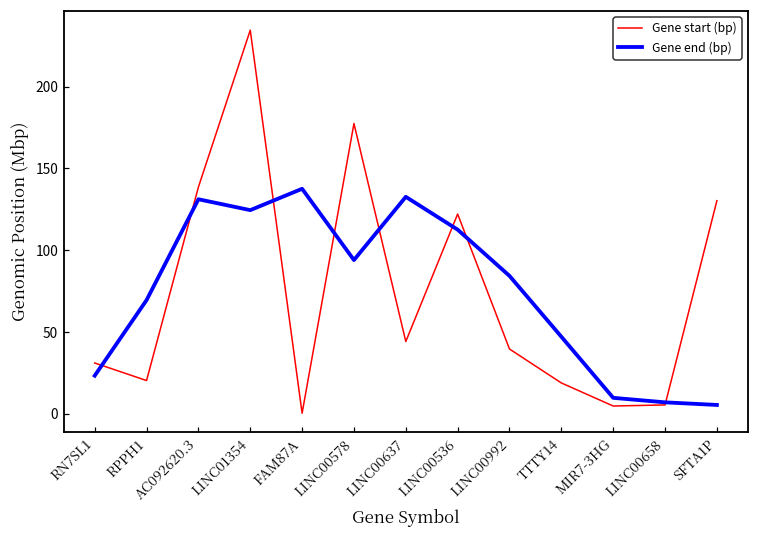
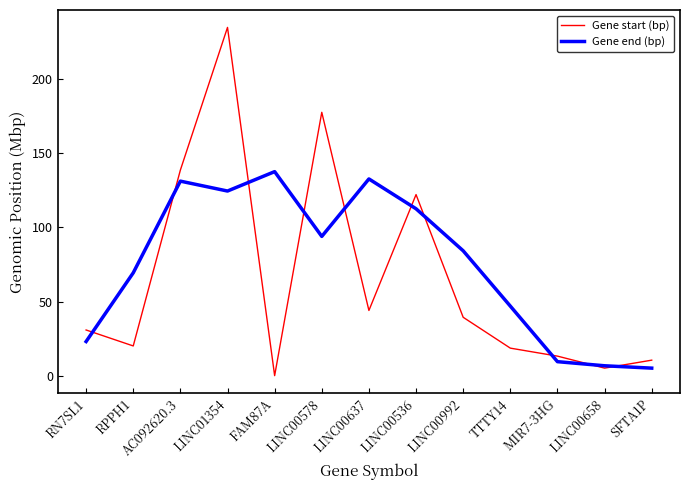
Gene start (bp), MIR7-3HG: 5 -> 14
Gene start (bp), SFTA1P: 130 -> 11
